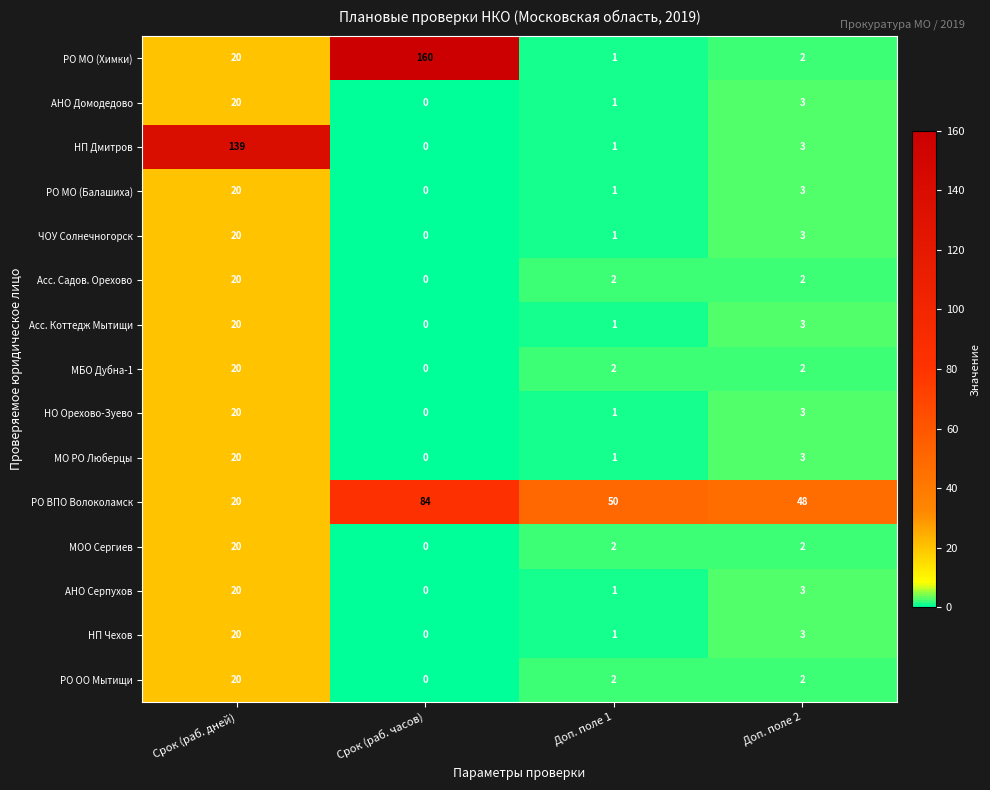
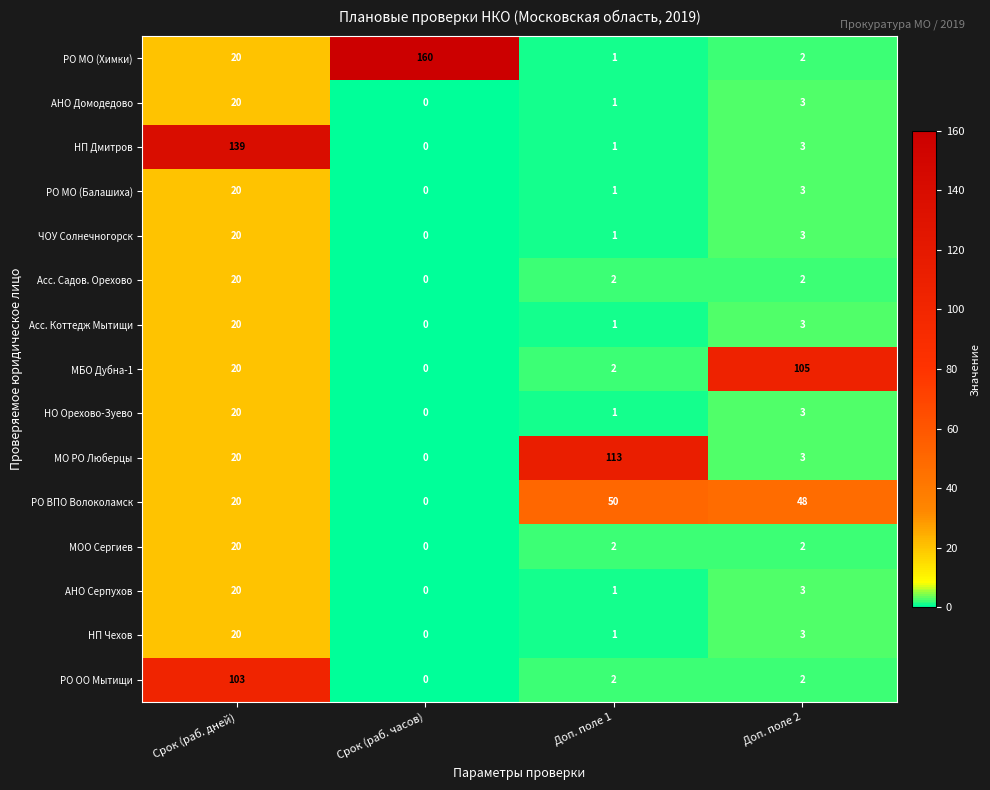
МБО Дубна-1, Доп. поле 2: 2 -> 105
МО РО Люберцы, Доп. поле 1: 1 -> 113
РО ВПО Волоколамск, Срок (раб. часов): 84 -> 0
РО ОО Мытищи, Срок (раб. дней): 20 -> 103
